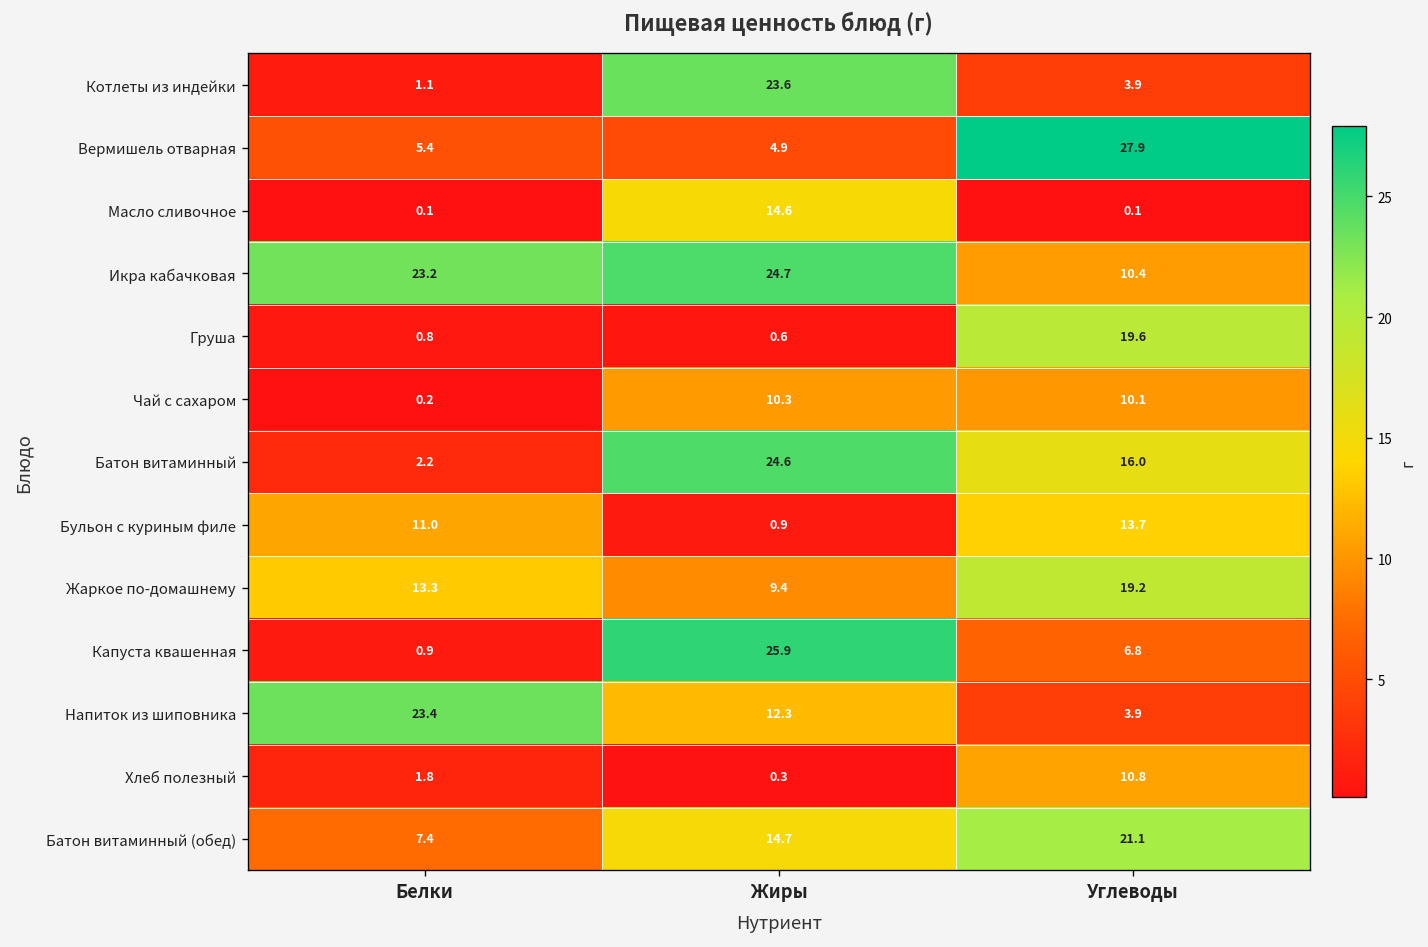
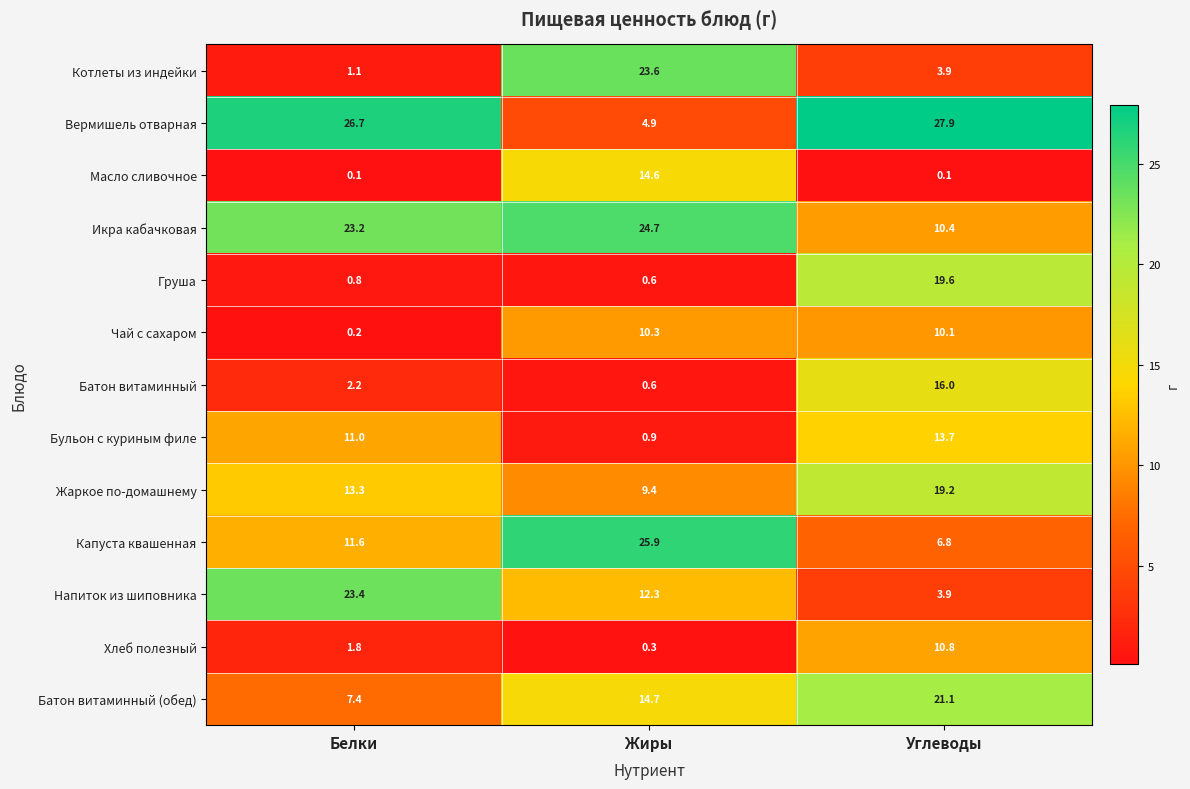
Вермишель отварная, Белки: 5.4 -> 26.7
Батон витаминный, Жиры: 24.6 -> 0.6
Капуста квашенная, Белки: 0.9 -> 11.6
